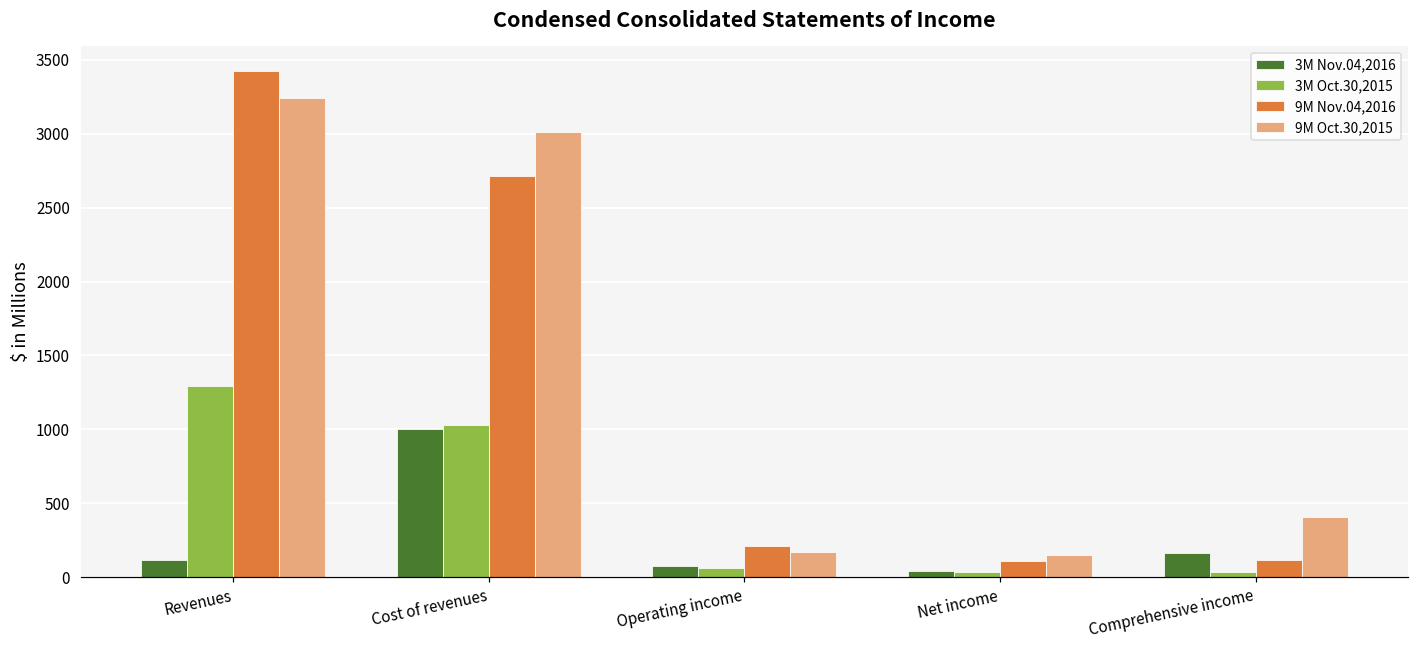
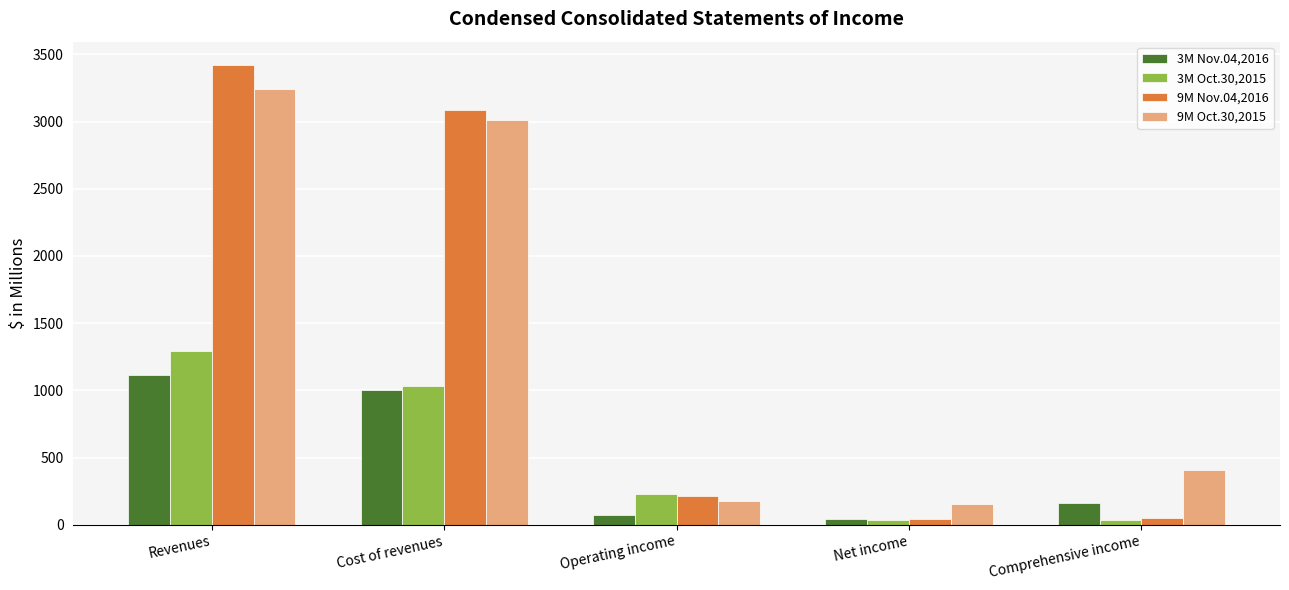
3M Nov.04,2016, Revenues: 120 -> 1110
9M Nov.04,2016, Cost of revenues: 2710 -> 3080
3M Oct.30,2015, Operating income: 60 -> 230
9M Nov.04,2016, Net income: 110 -> 40
9M Nov.04,2016, Comprehensive income: 110 -> 50
